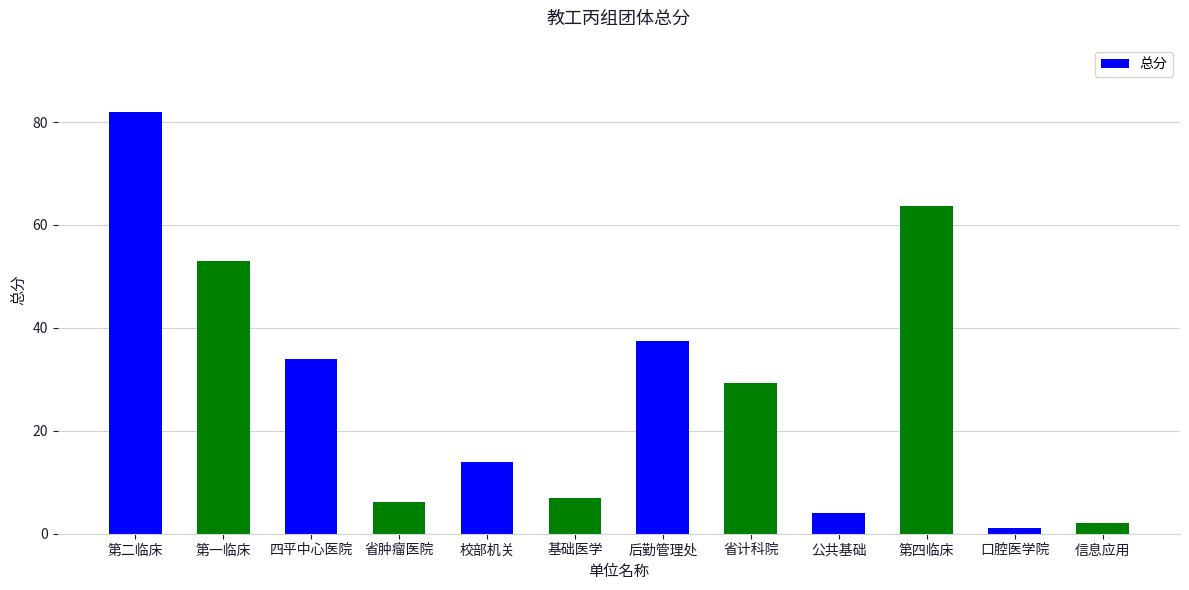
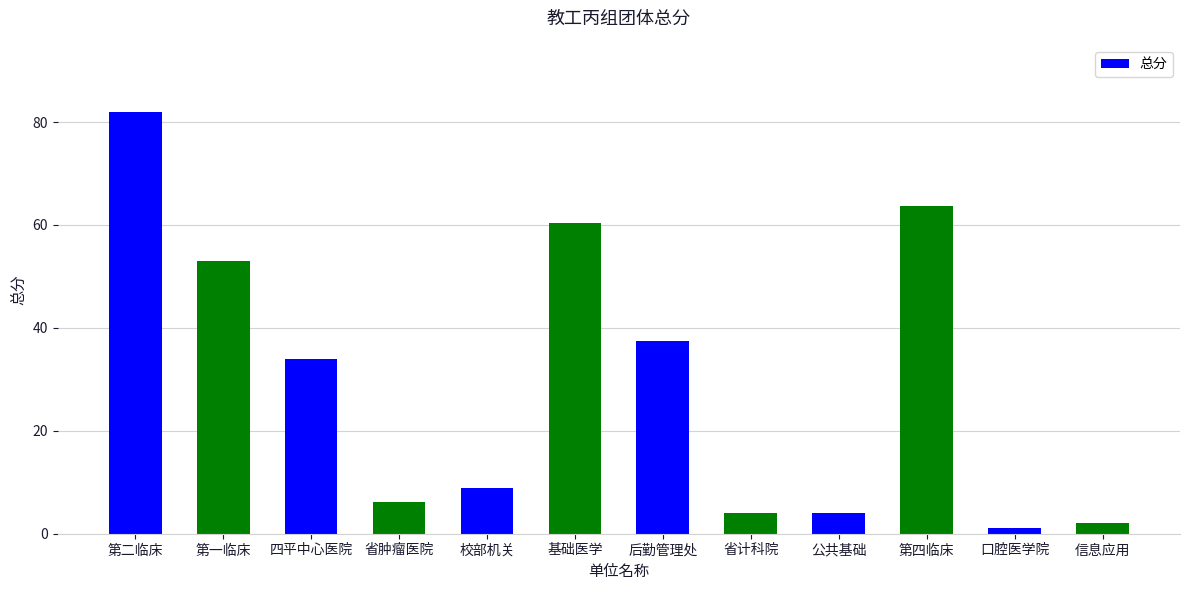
校部机关: 14 -> 9
基础医学: 7 -> 60
省计科院: 29 -> 4
